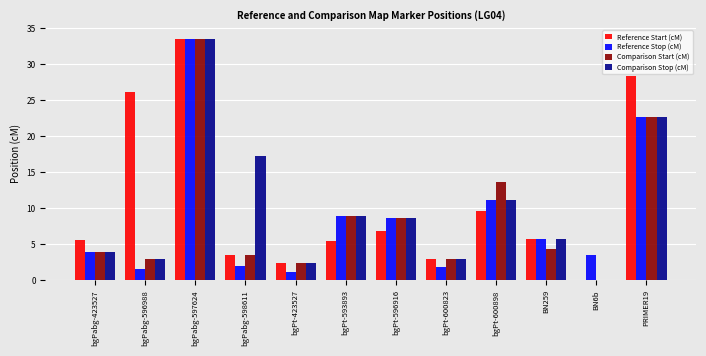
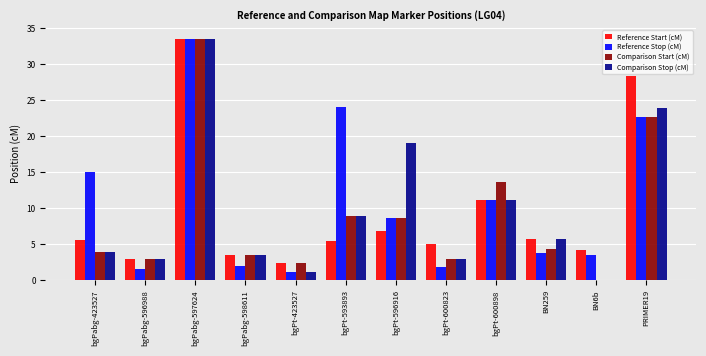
Reference Stop (cM), bgPabg-423527: 4 -> 15
Reference Start (cM), bgPabg-596988: 26 -> 3
Comparison Stop (cM), bgPabg-598611: 17 -> 4
Comparison Stop (cM), bgPt-423527: 2 -> 1
Reference Stop (cM), bgPt-593893: 9 -> 24
Comparison Stop (cM), bgPt-596916: 9 -> 19
Reference Start (cM), bgPt-600823: 3 -> 5
Reference Start (cM), bgPt-600898: 10 -> 11
Reference Stop (cM), BN259: 6 -> 4
Reference Start (cM), BN6b: 0 -> 4
Comparison Stop (cM), PRIMER19: 23 -> 24
